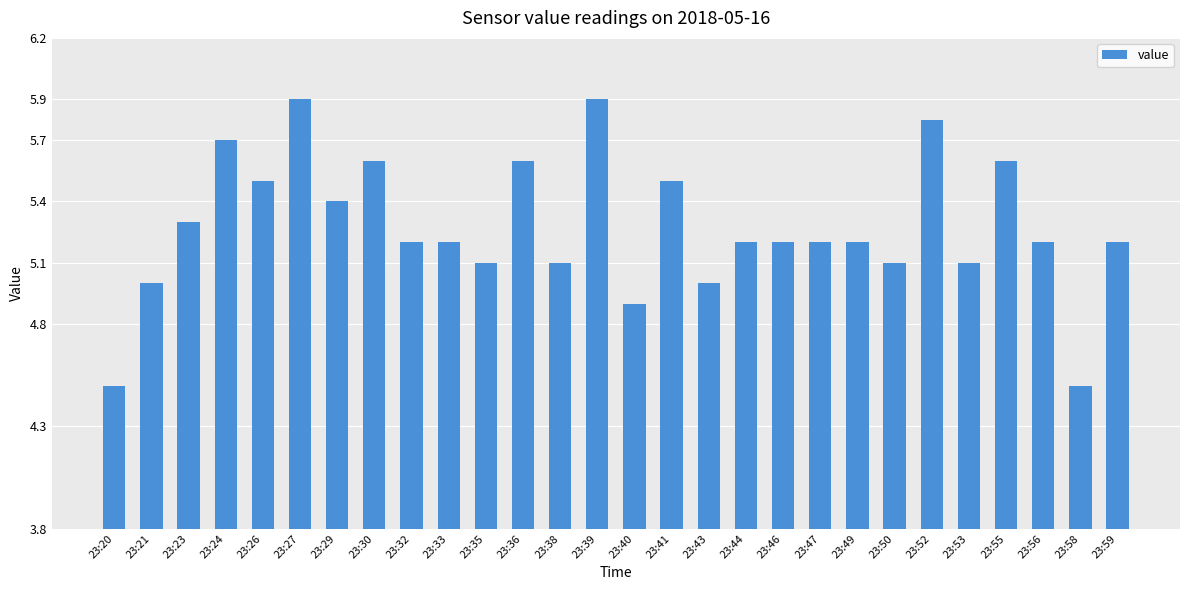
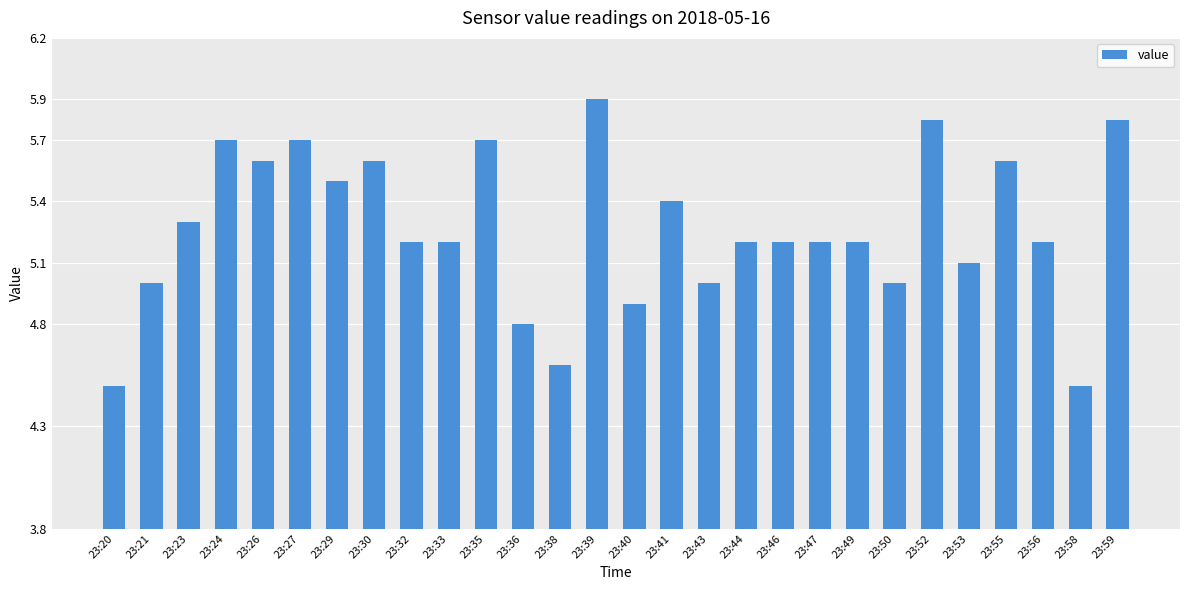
23:26: 5.5 -> 5.6
23:27: 5.9 -> 5.7
23:29: 5.4 -> 5.5
23:35: 5.1 -> 5.7
23:36: 5.6 -> 4.8
23:38: 5.1 -> 4.6
23:41: 5.5 -> 5.4
23:50: 5.1 -> 5.0
23:59: 5.2 -> 5.8
